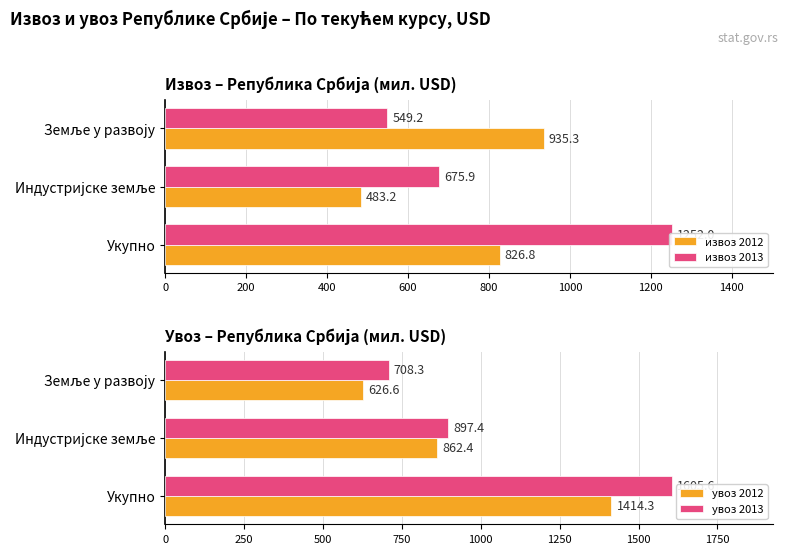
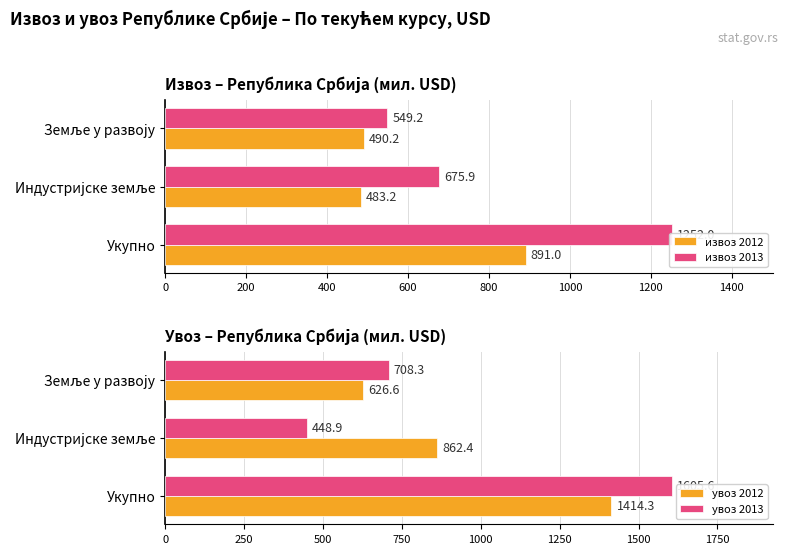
Извоз – Република Србија (мил. USD), извоз 2012, Земље у развоју: 935.3 -> 490.2
Извоз – Република Србија (мил. USD), извоз 2012, Укупно: 826.8 -> 891.0
Увоз – Република Србија (мил. USD), увоз 2013, Индустријске земље: 897.4 -> 448.9
